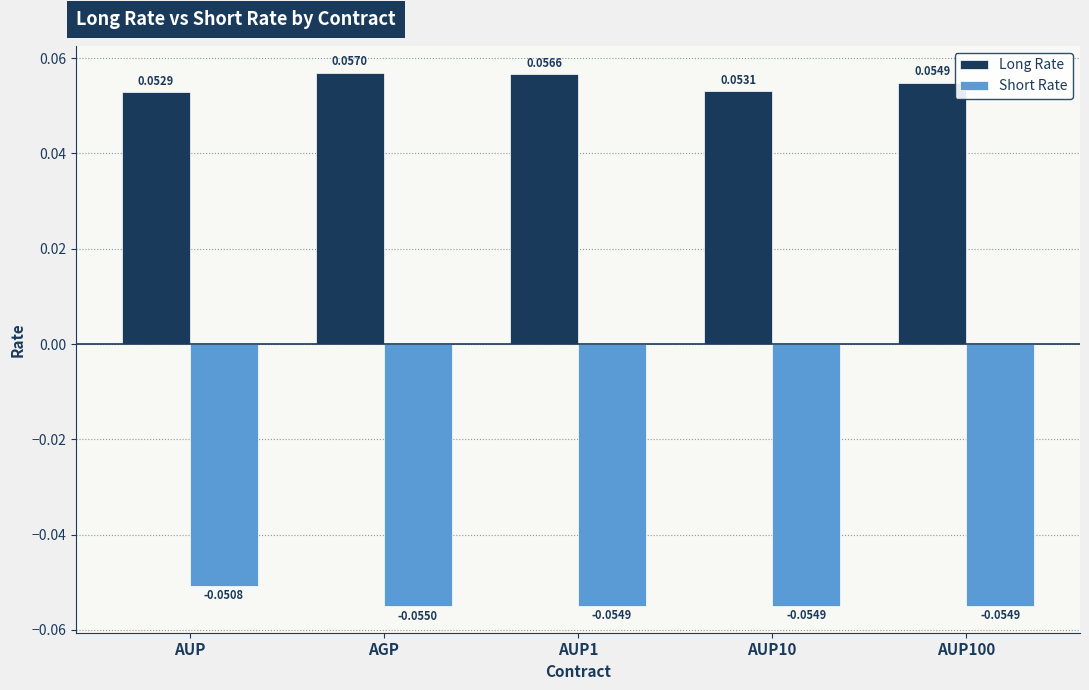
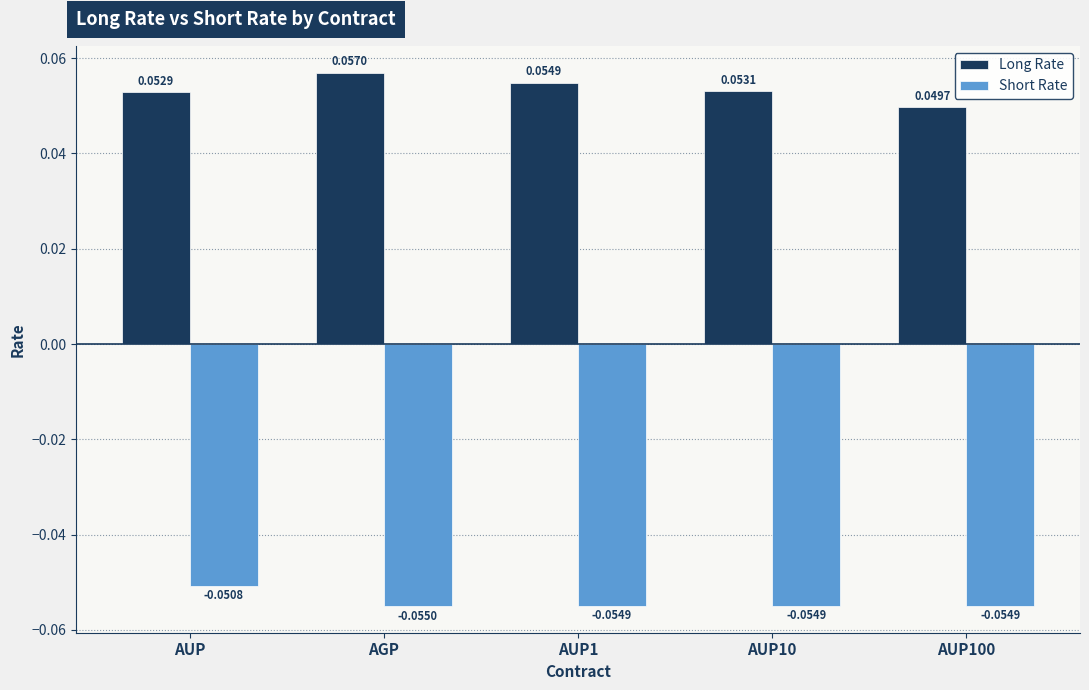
Long Rate, AUP1: 0.0566 -> 0.0549
Long Rate, AUP100: 0.0549 -> 0.0497
